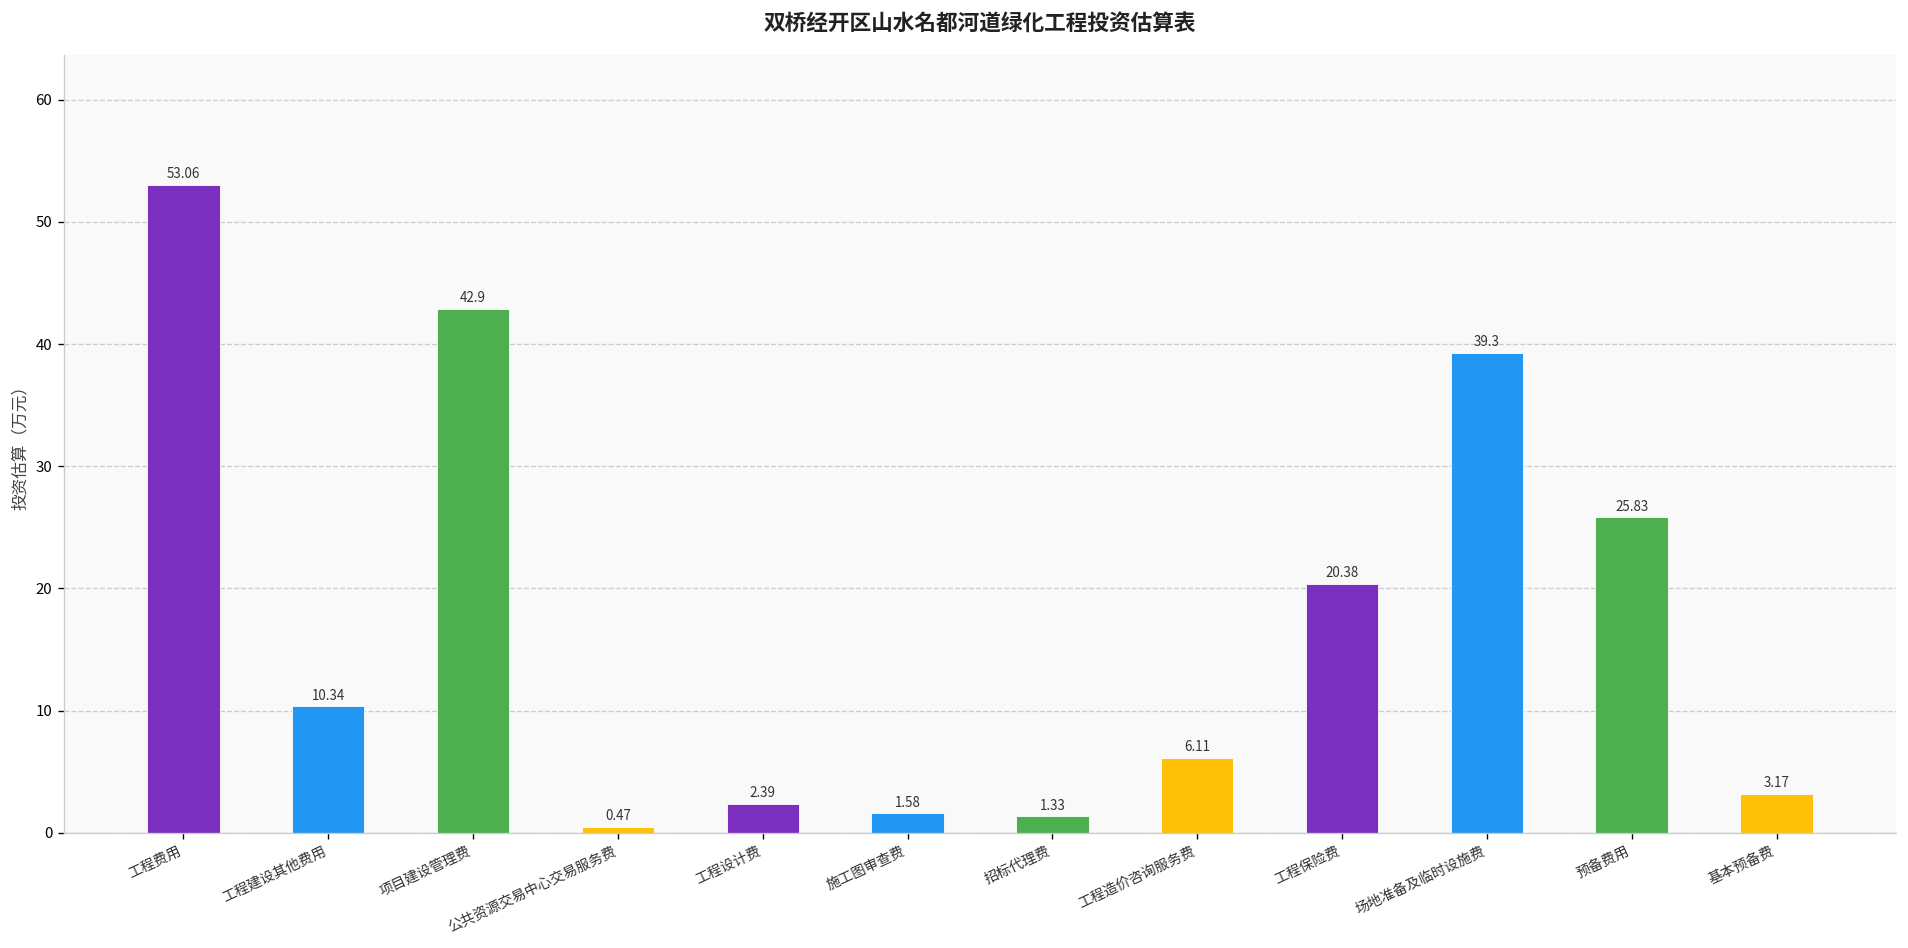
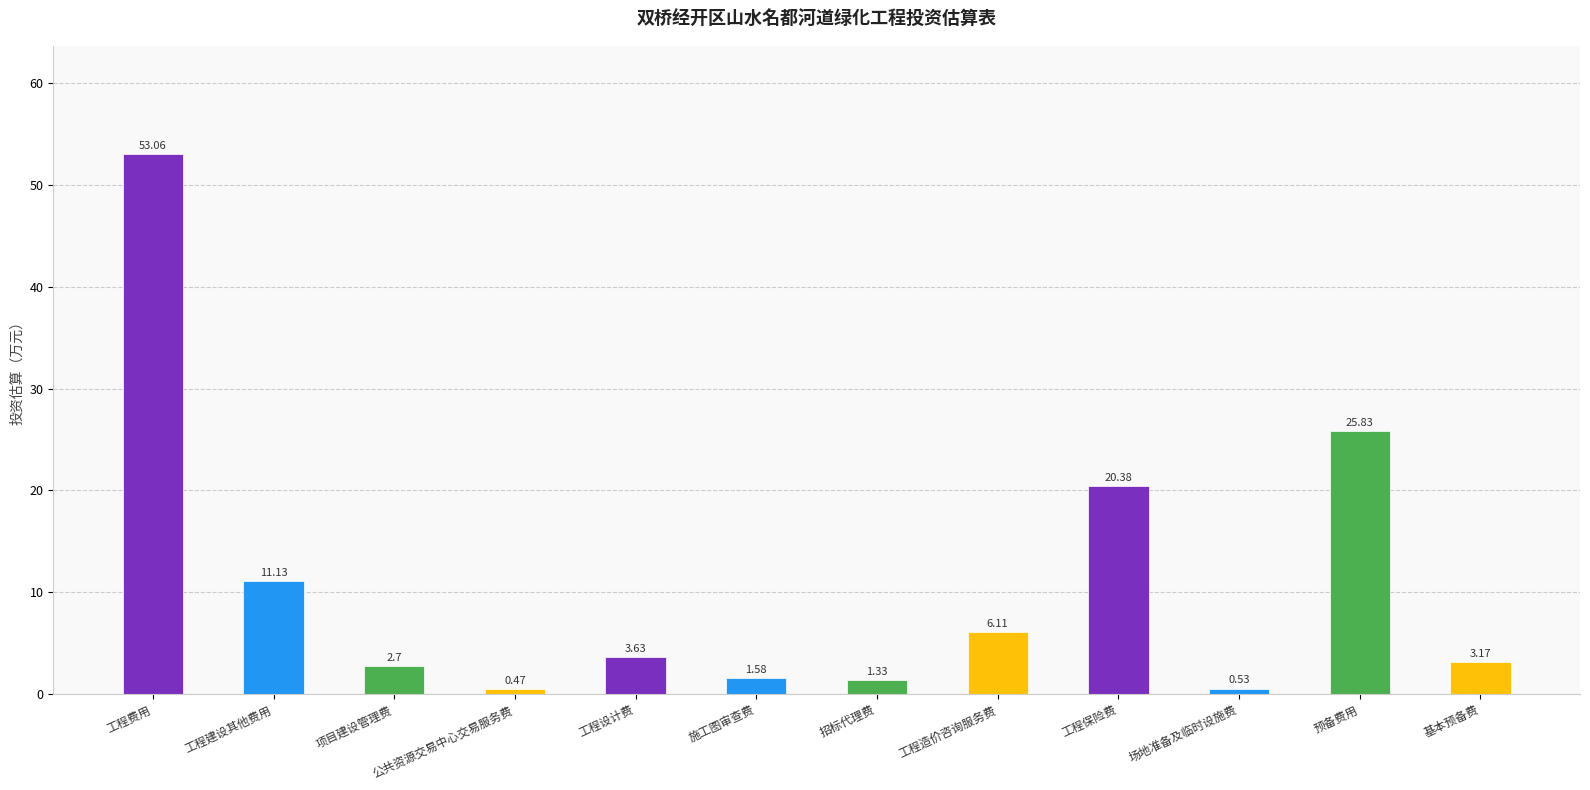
工程建设其他费用: 10.34 -> 11.13
项目建设管理费: 42.9 -> 2.7
工程设计费: 2.39 -> 3.63
场地准备及临时设施费: 39.3 -> 0.53
